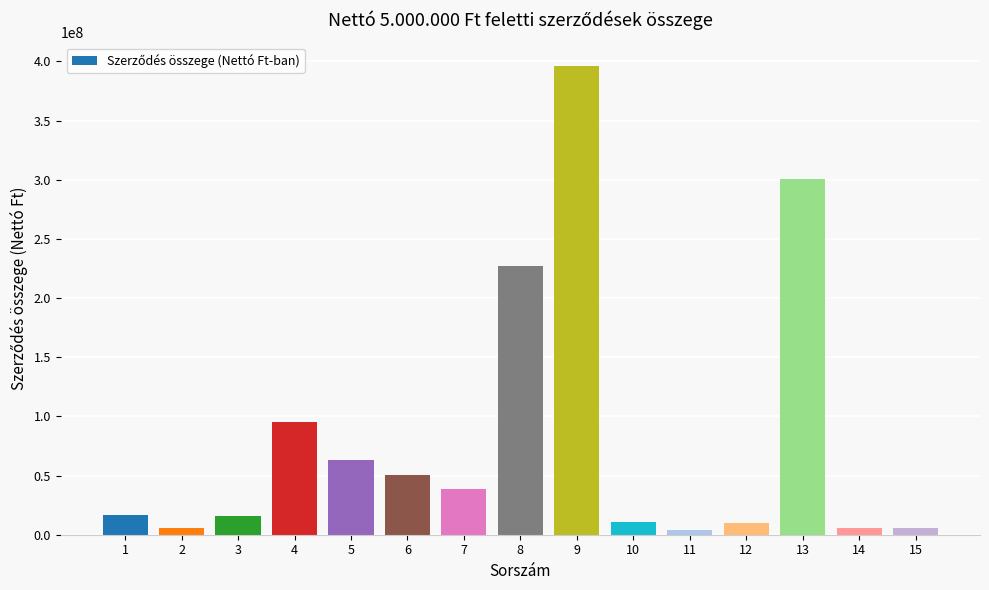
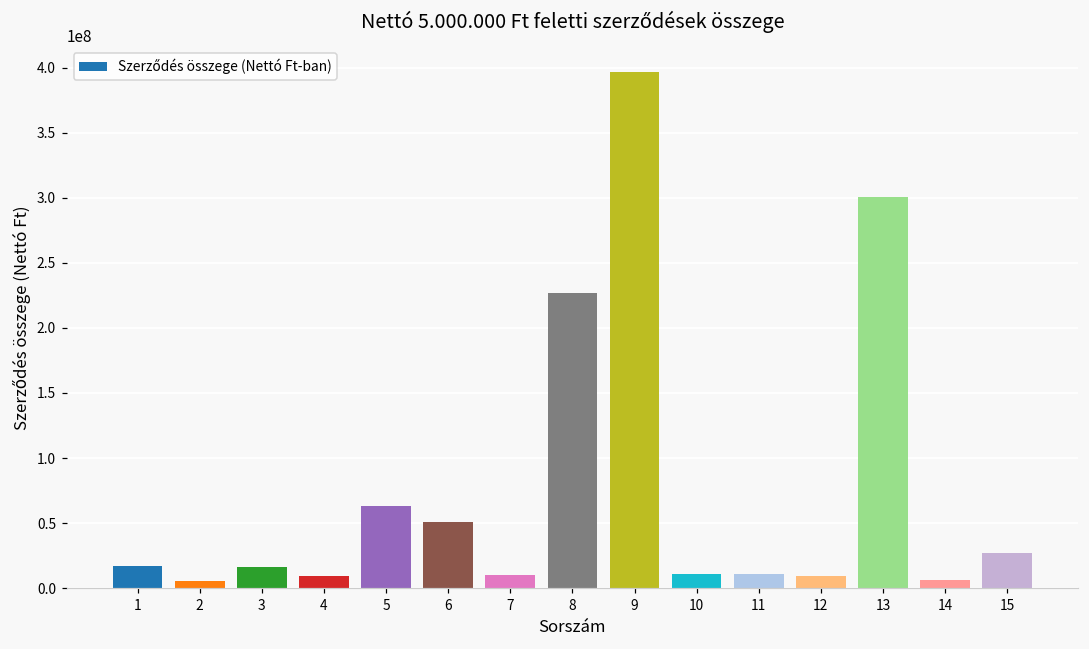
4: 95000000 -> 10000000
7: 39000000 -> 10000000
11: 4000000 -> 11000000
15: 5000000 -> 27000000
